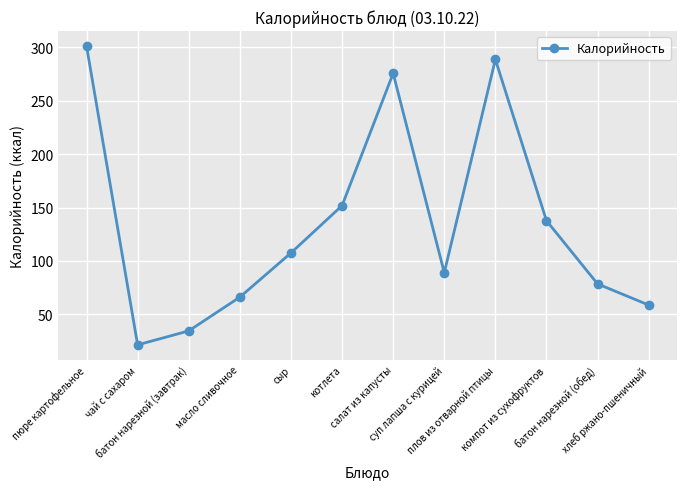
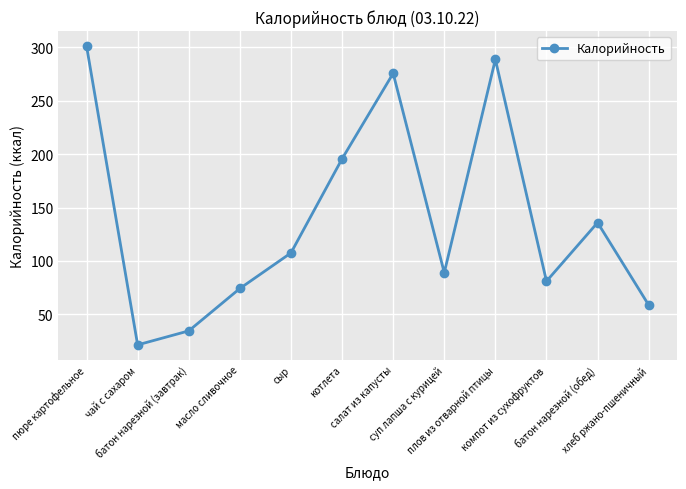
масло сливочное: 66 -> 74
котлета: 152 -> 196
компот из сухофруктов: 138 -> 81
батон нарезной (обед): 79 -> 136
